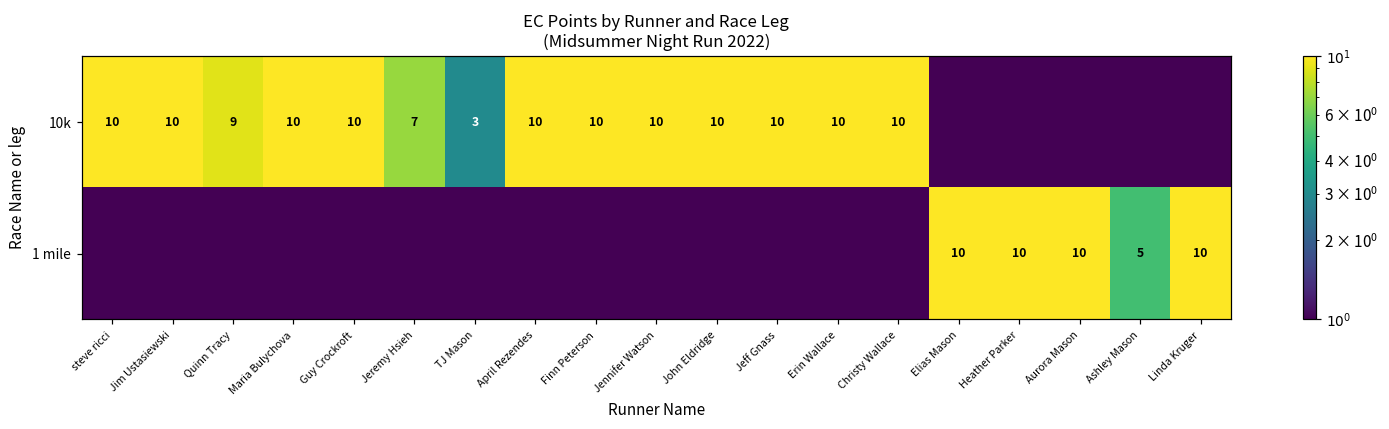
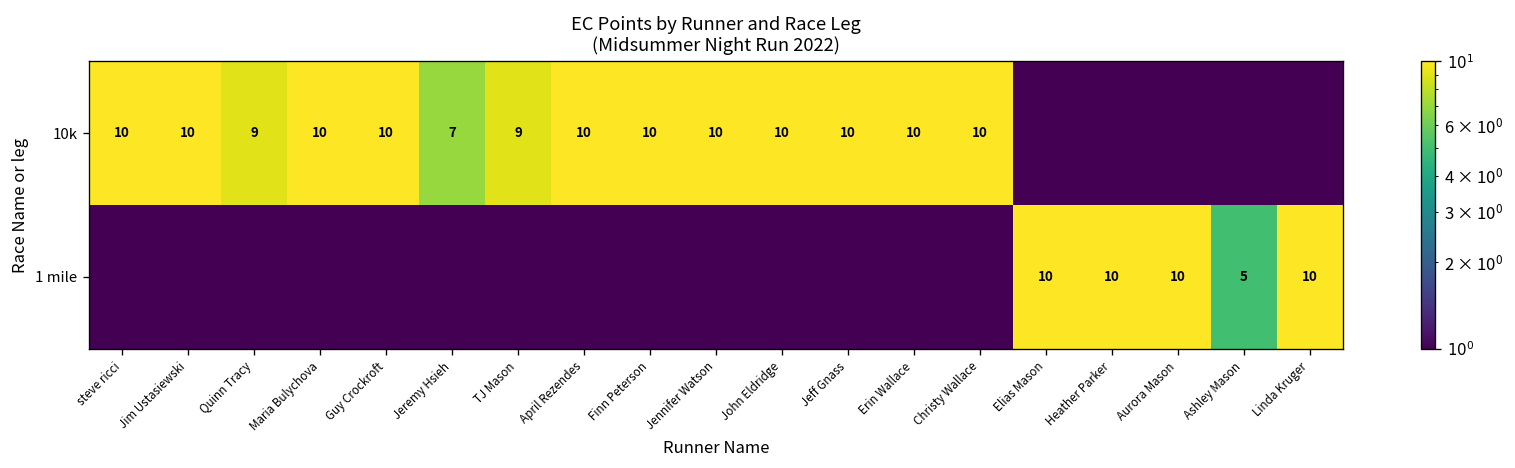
10k, TJ Mason: 3 -> 9
